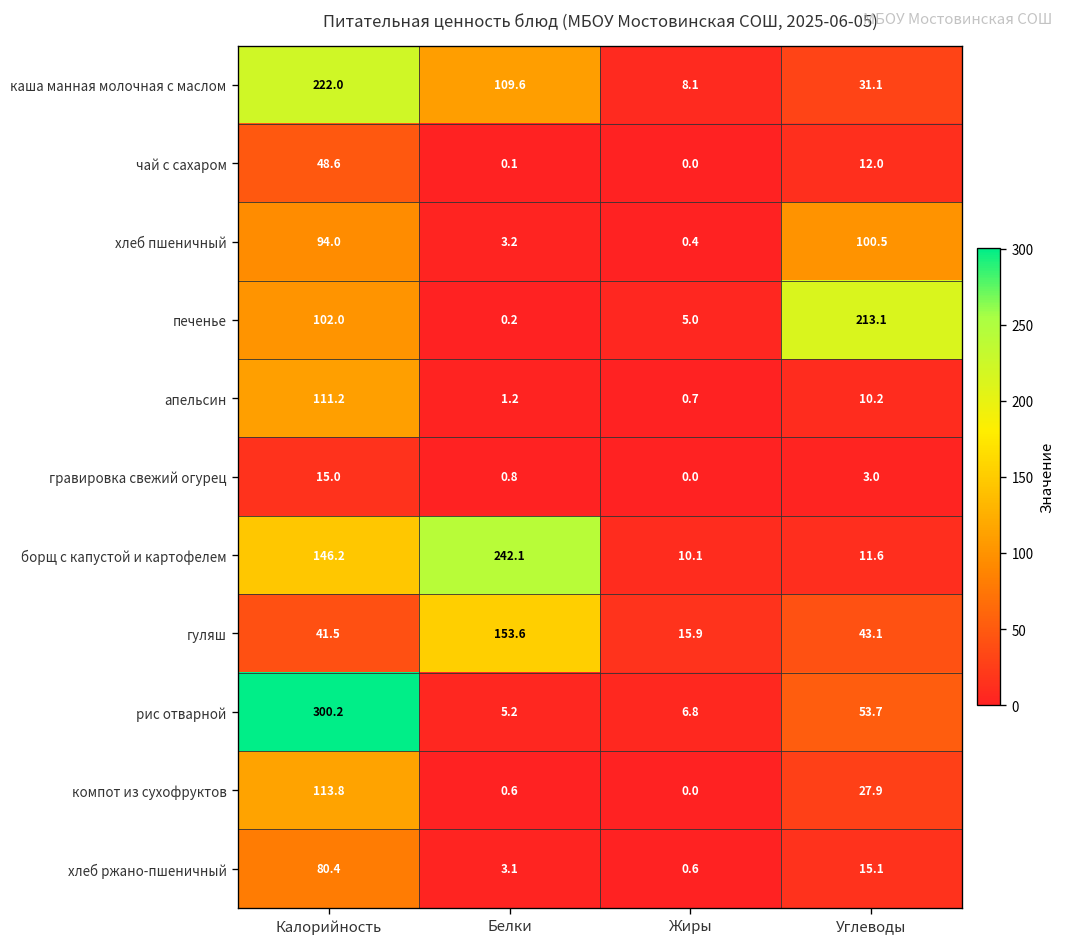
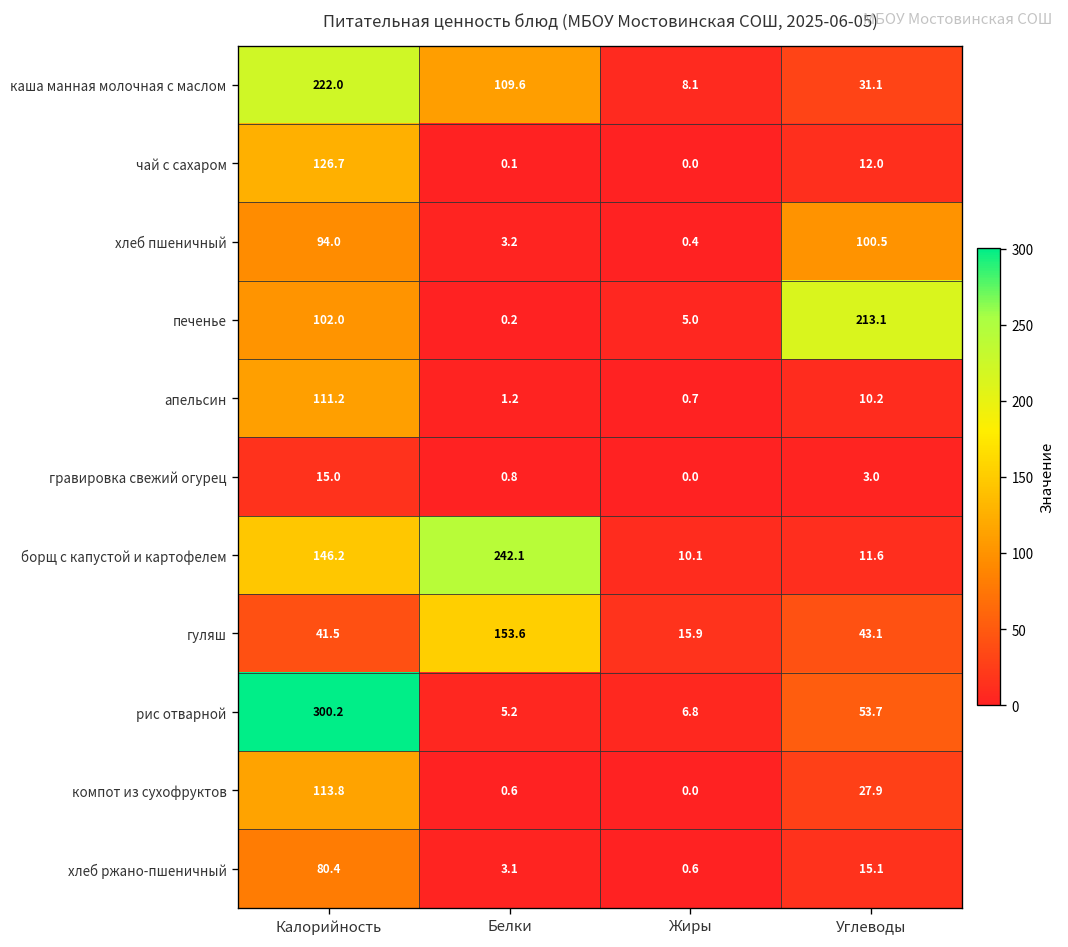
чай с сахаром, Калорийность: 48.6 -> 126.7
